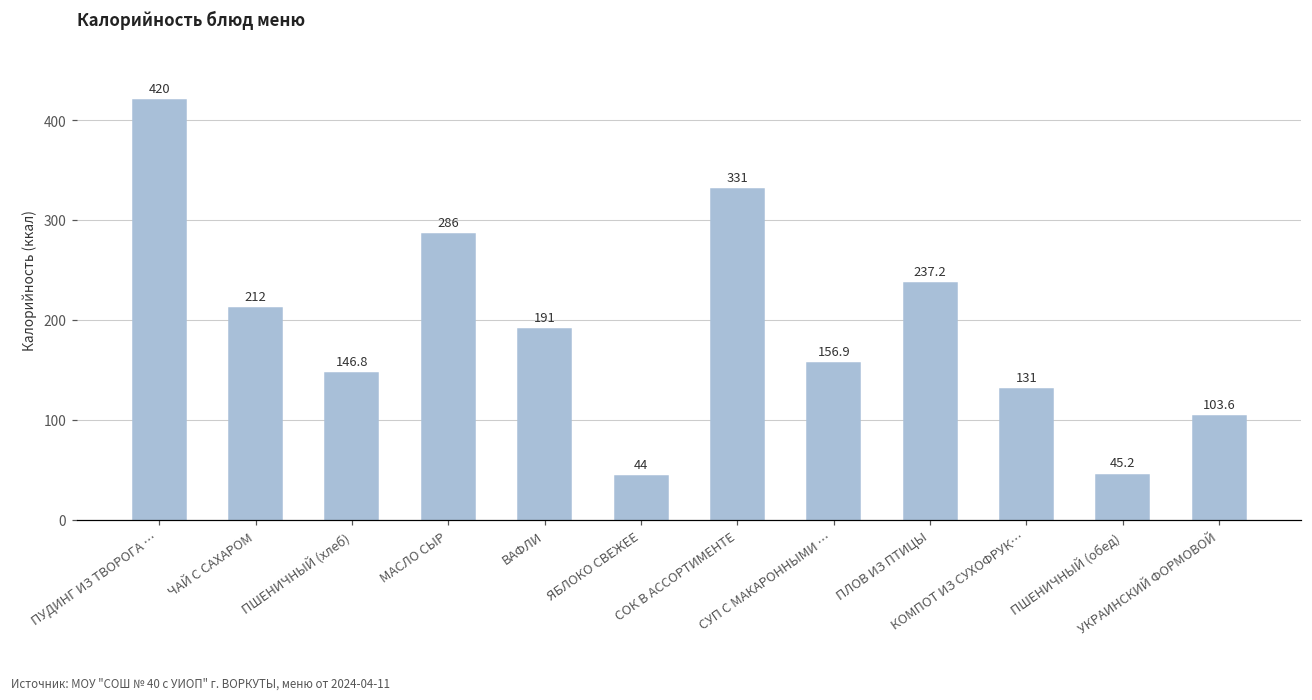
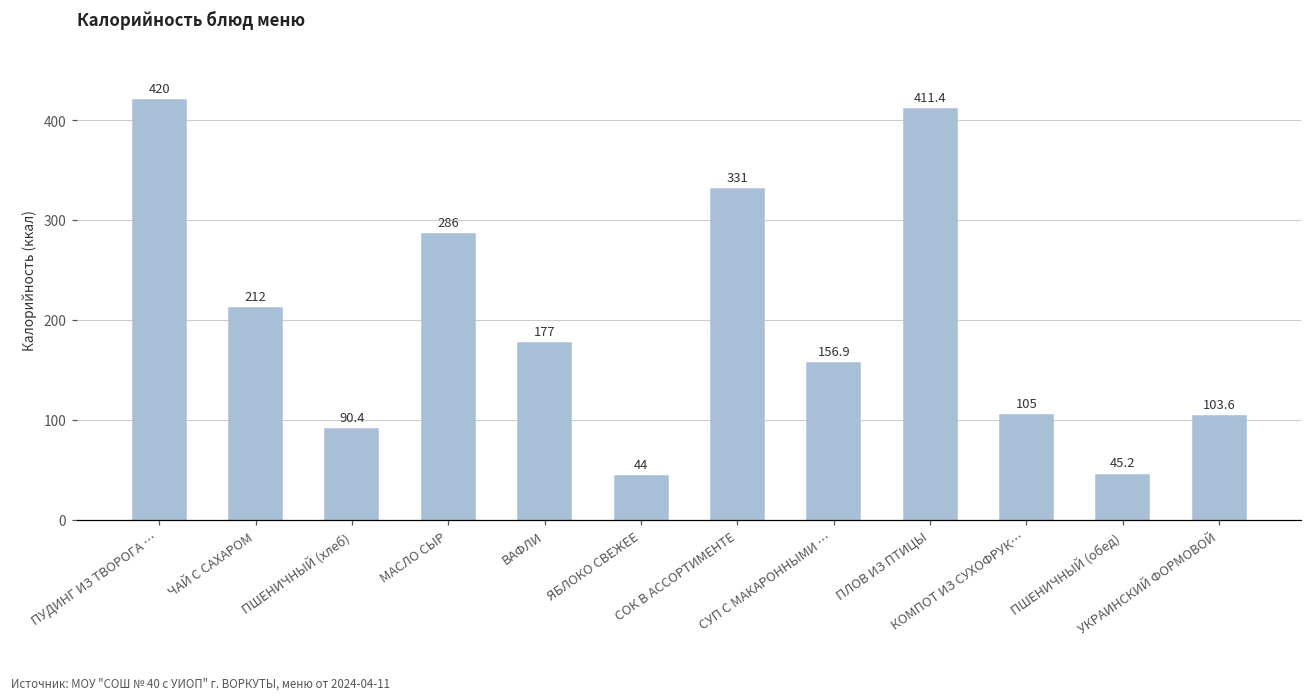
ПШЕНИЧНЫЙ (хлеб): 146.8 -> 90.4
ВАФЛИ: 191 -> 177
ПЛОВ ИЗ ПТИЦЫ: 237.2 -> 411.4
КОМПОТ ИЗ СУХОФРУК…: 131 -> 105
